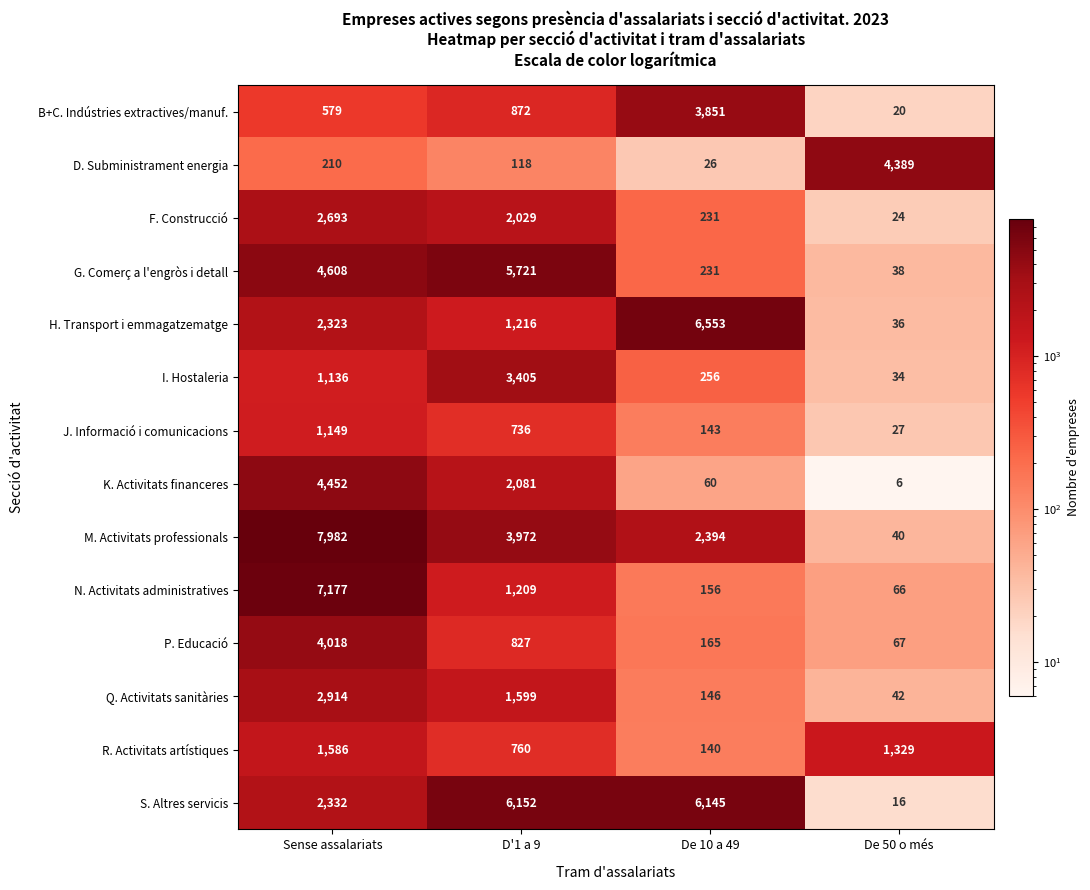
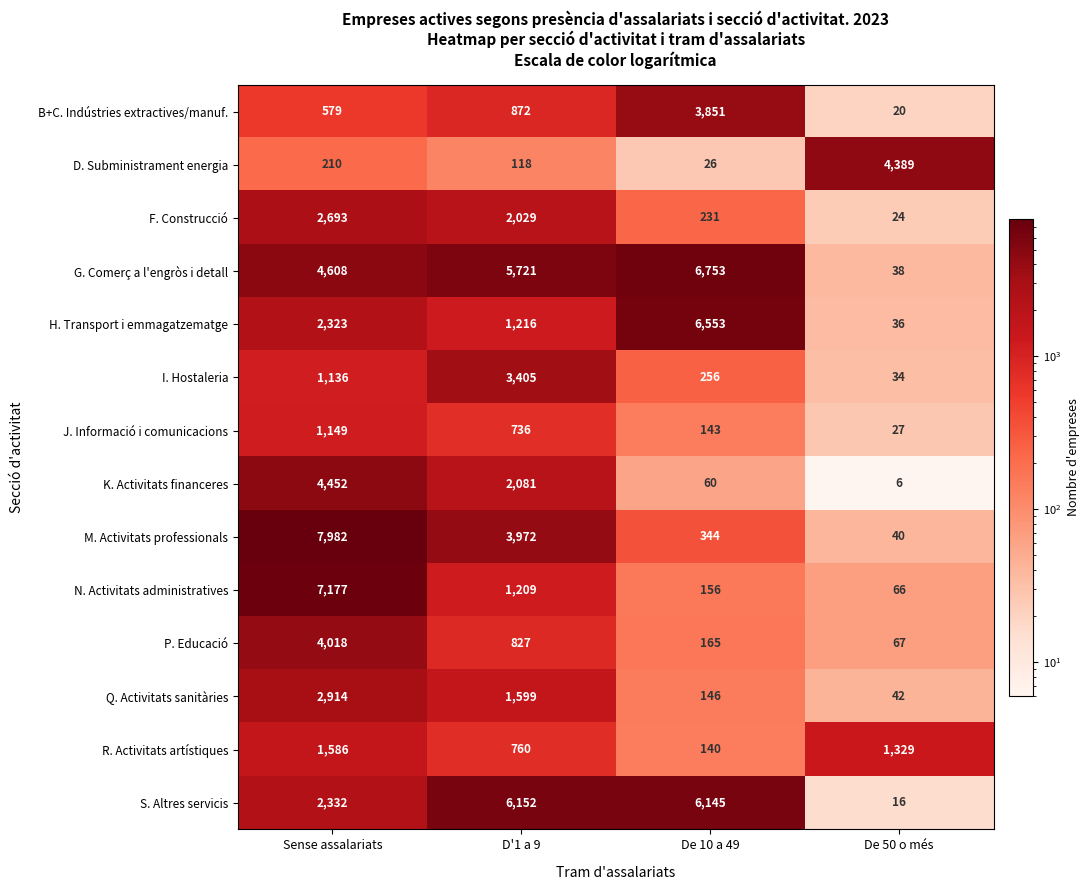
G. Comerç a l'engròs i detall, De 10 a 49: 231 -> 6,753
M. Activitats professionals, De 10 a 49: 2,394 -> 344
